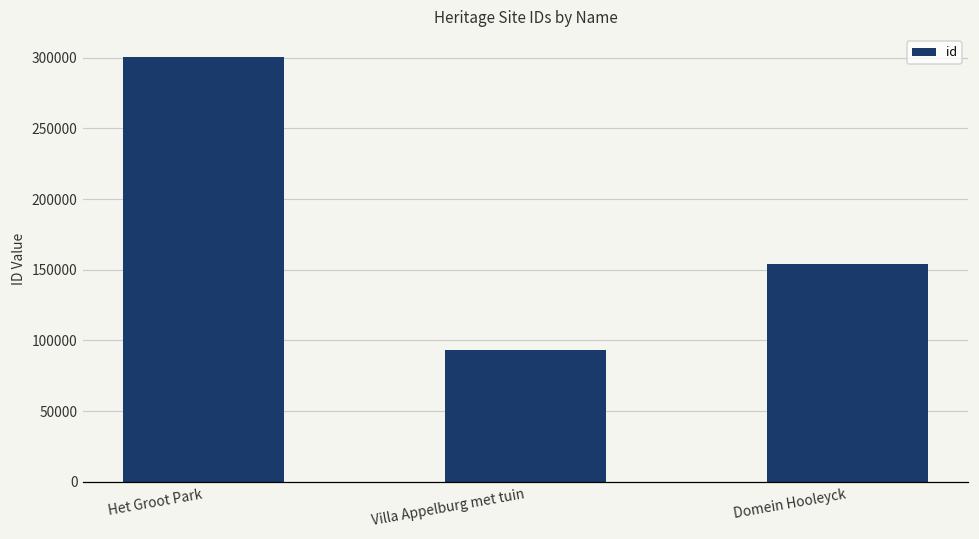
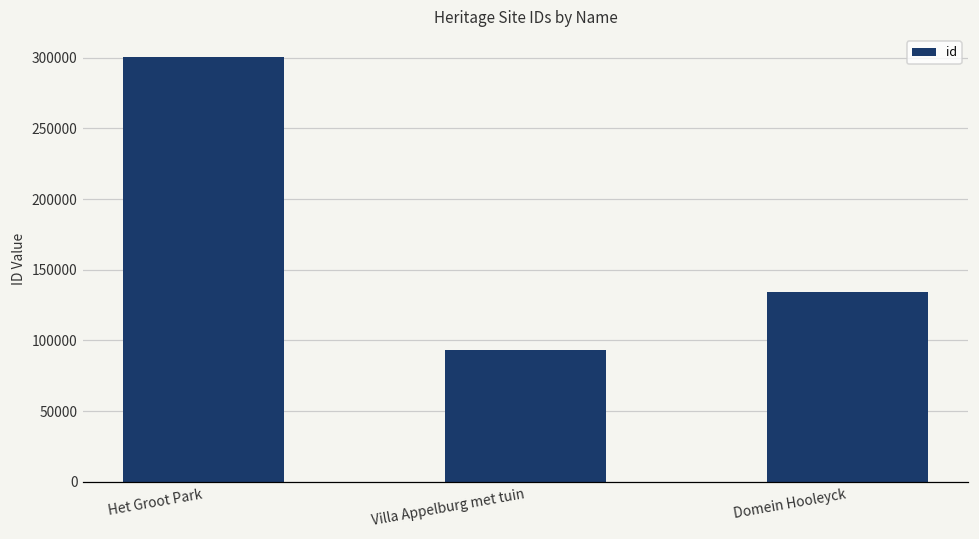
Domein Hooleyck: 154000 -> 134000
